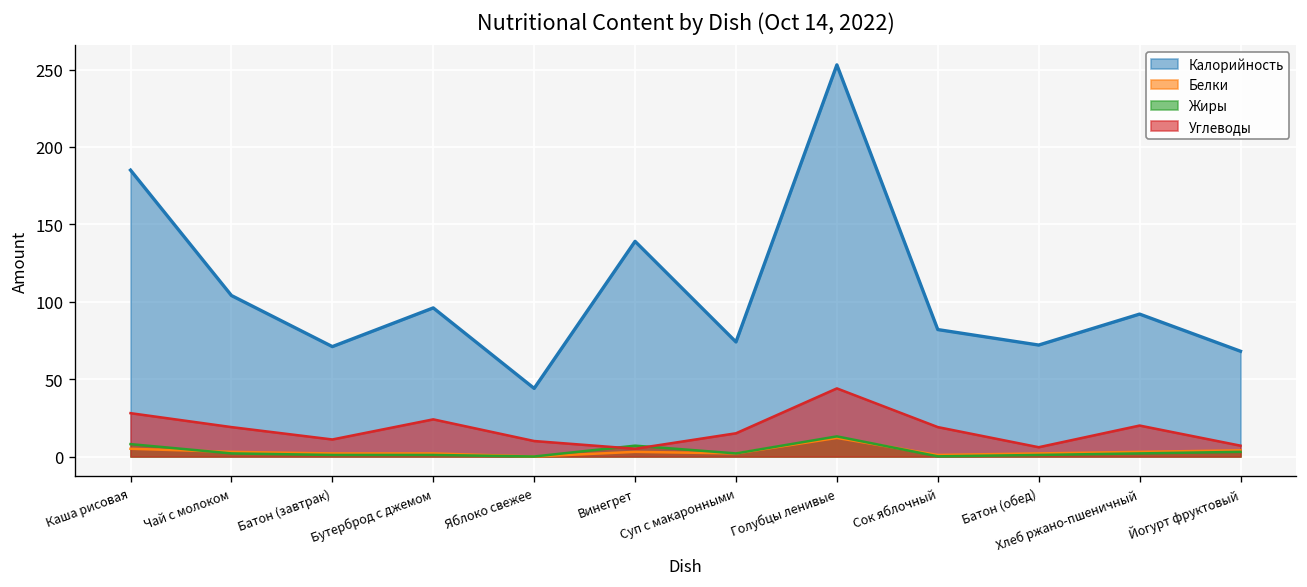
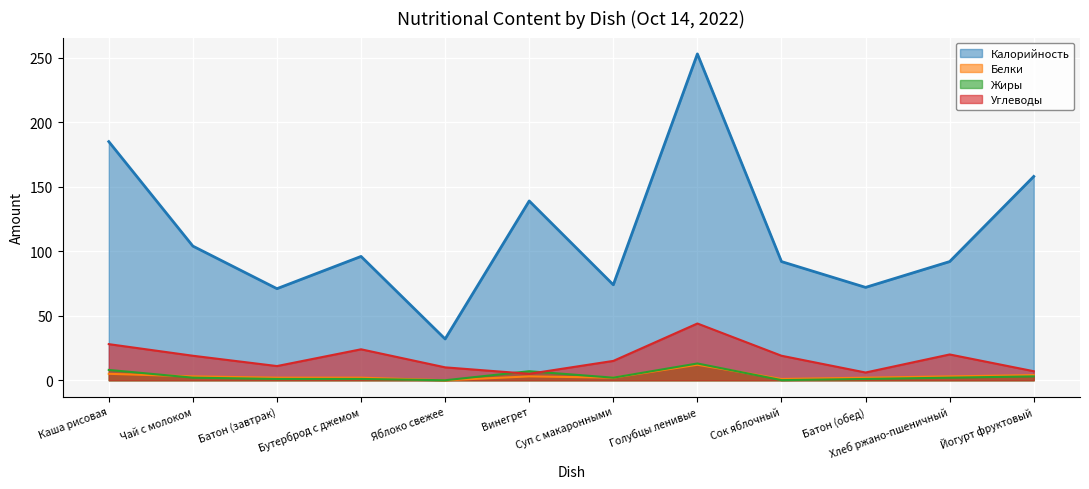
Калорийность, Яблоко свежее: 44 -> 32
Калорийность, Сок яблочный: 82 -> 92
Калорийность, Йогурт фруктовый: 68 -> 158
